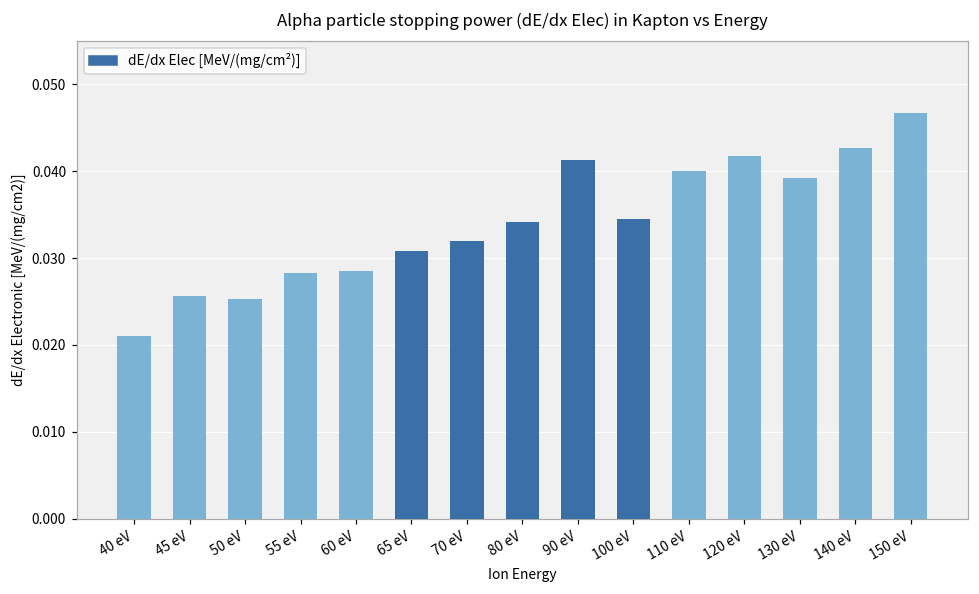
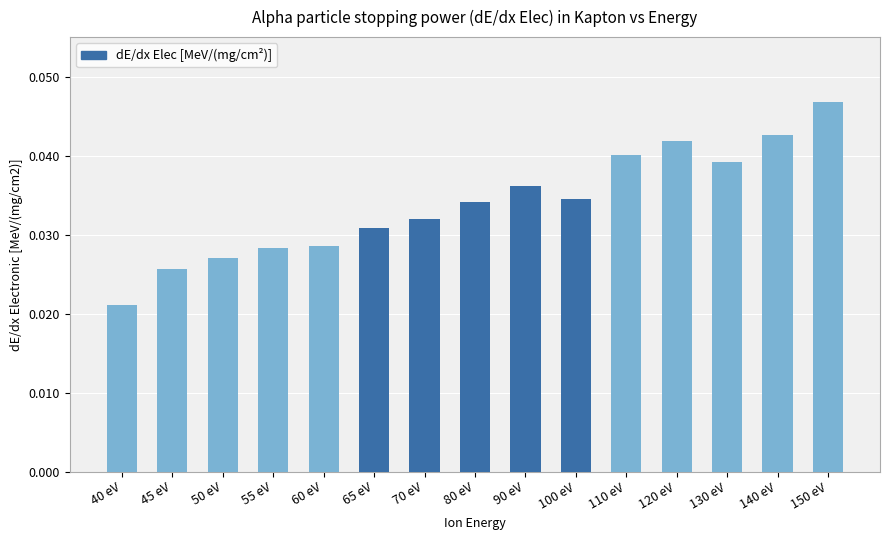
50 eV: 0.025 -> 0.027
90 eV: 0.041 -> 0.036
